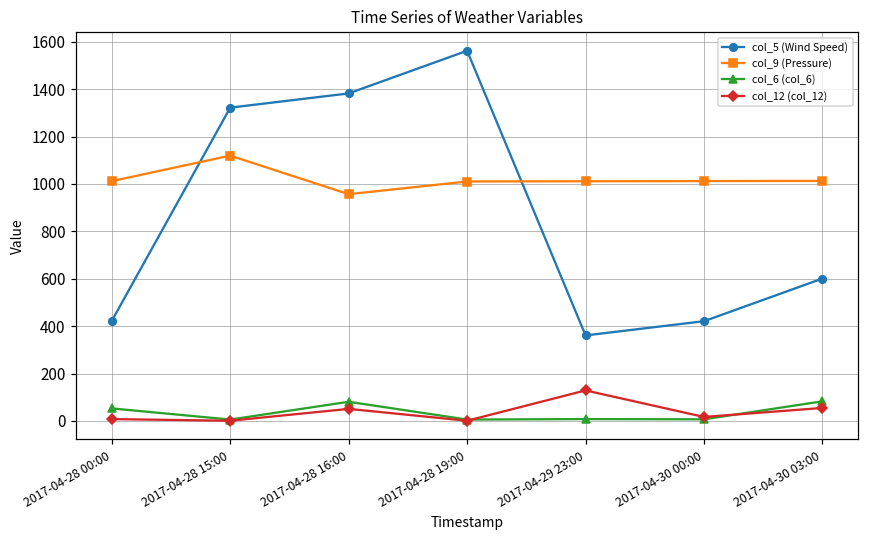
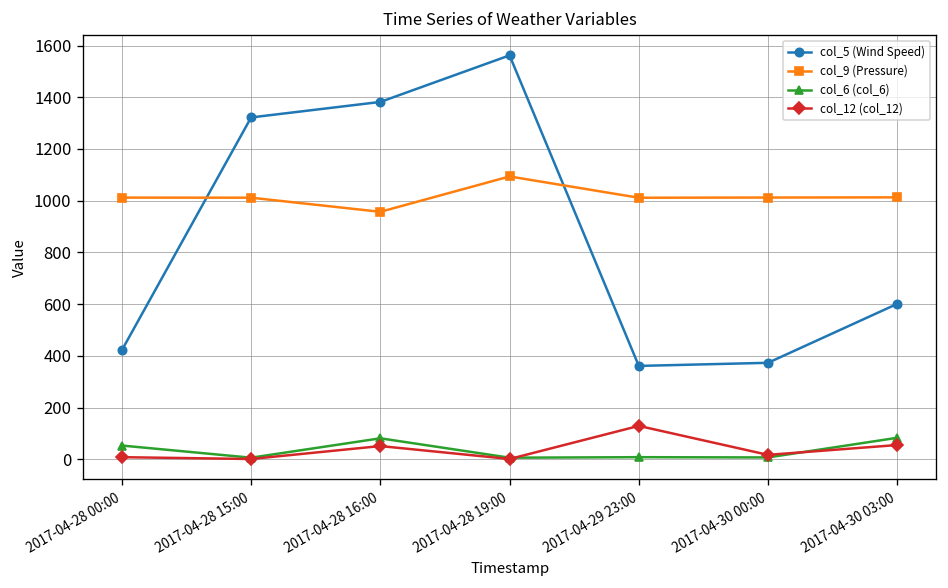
col_9 (Pressure), 2017-04-28 15:00: 1120 -> 1010
col_9 (Pressure), 2017-04-28 19:00: 1010 -> 1090
col_5 (Wind Speed), 2017-04-30 00:00: 420 -> 370
